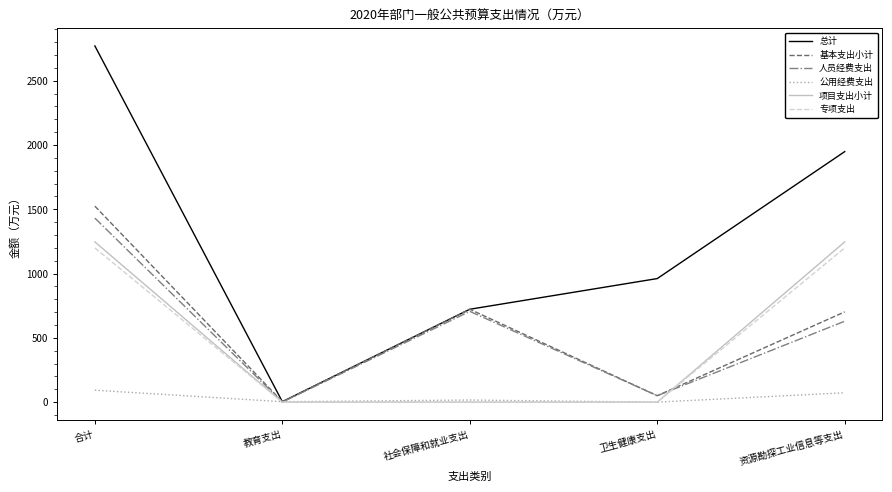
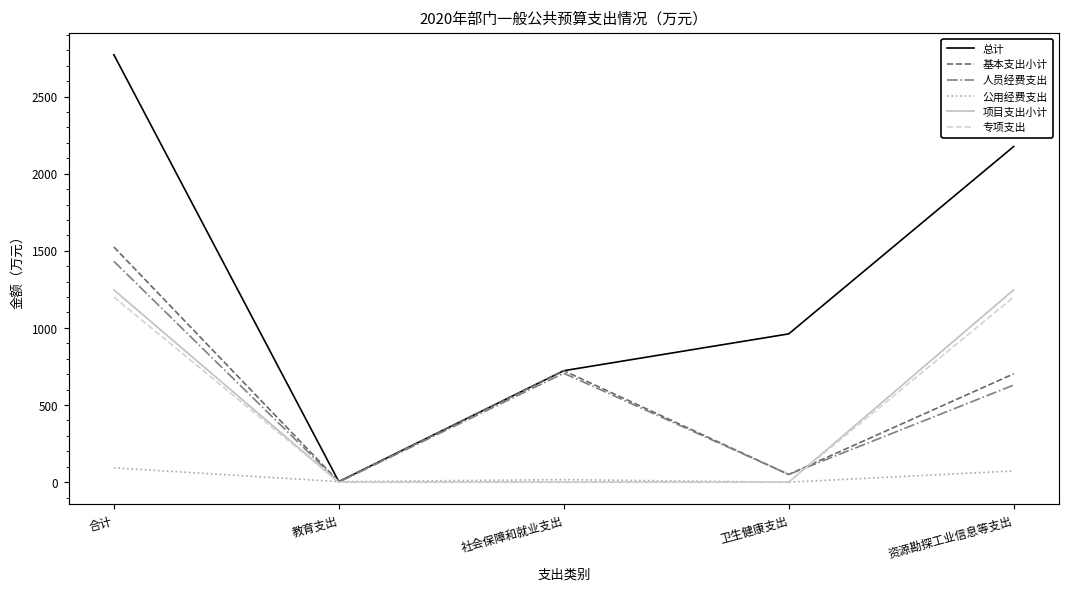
总计, 资源勘探工业信息等支出: 1950 -> 2180
